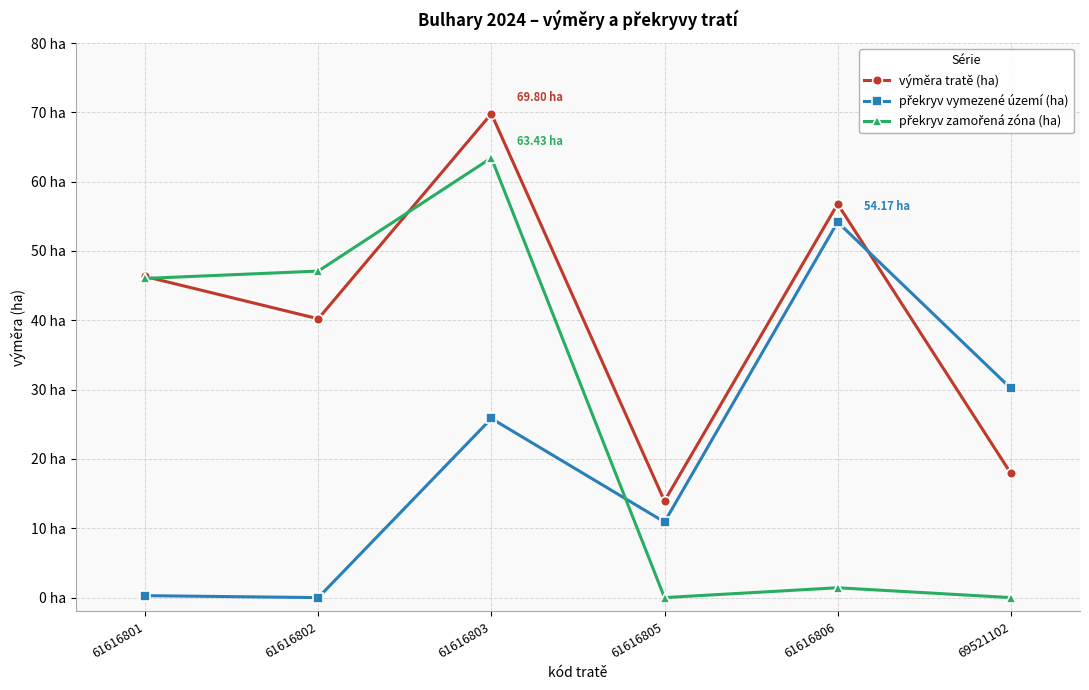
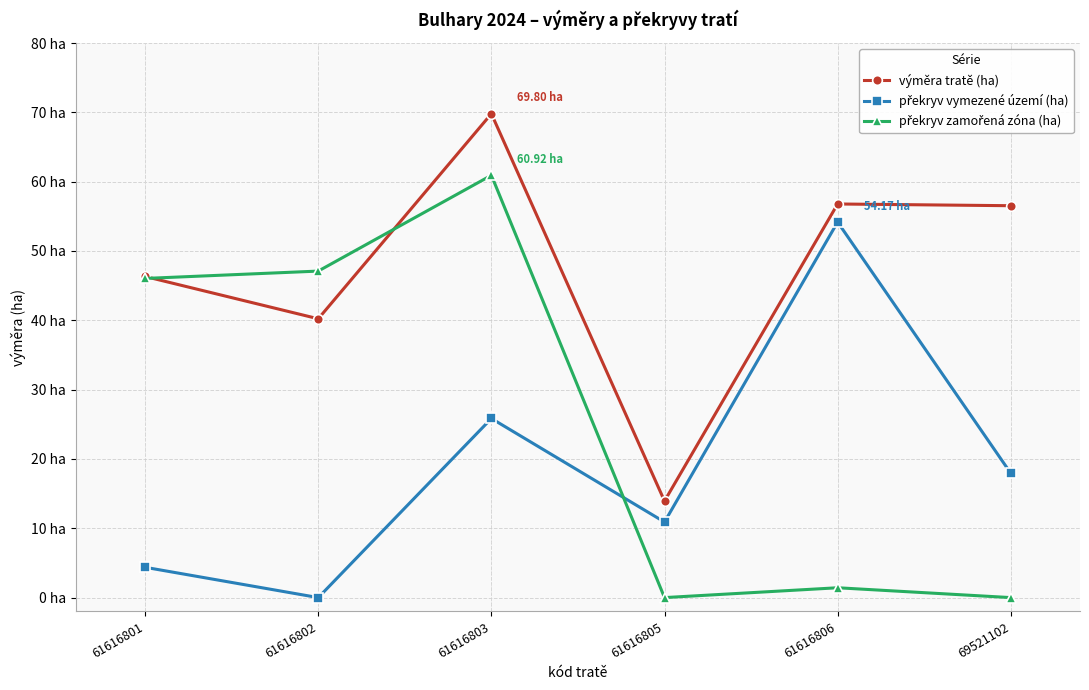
překryv vymezené území (ha), 61616801: 0 ha -> 4 ha
překryv zamořená zóna (ha), 61616803: 63.43 -> 60.92
výměra tratě (ha), 69521102: 18 ha -> 57 ha
překryv vymezené území (ha), 69521102: 30 ha -> 18 ha
